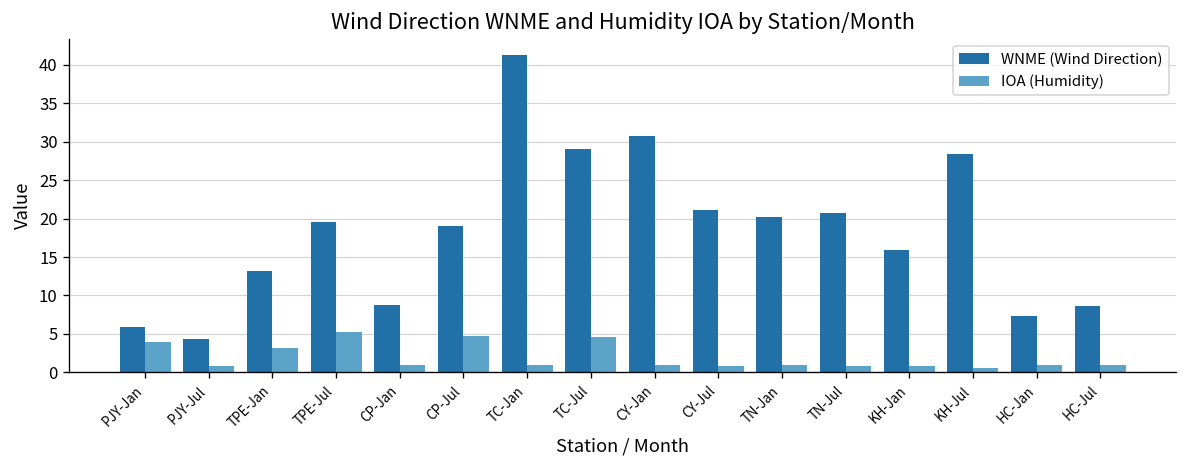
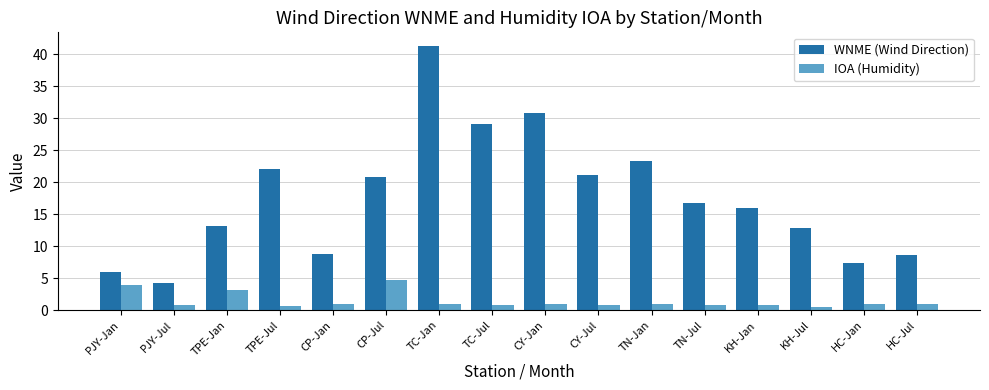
WNME (Wind Direction), TPE-Jul: 20 -> 22
IOA (Humidity), TPE-Jul: 5 -> 1
WNME (Wind Direction), CP-Jul: 19 -> 21
IOA (Humidity), TC-Jul: 5 -> 1
WNME (Wind Direction), TN-Jan: 20 -> 23
WNME (Wind Direction), TN-Jul: 21 -> 17
WNME (Wind Direction), KH-Jul: 28 -> 13
